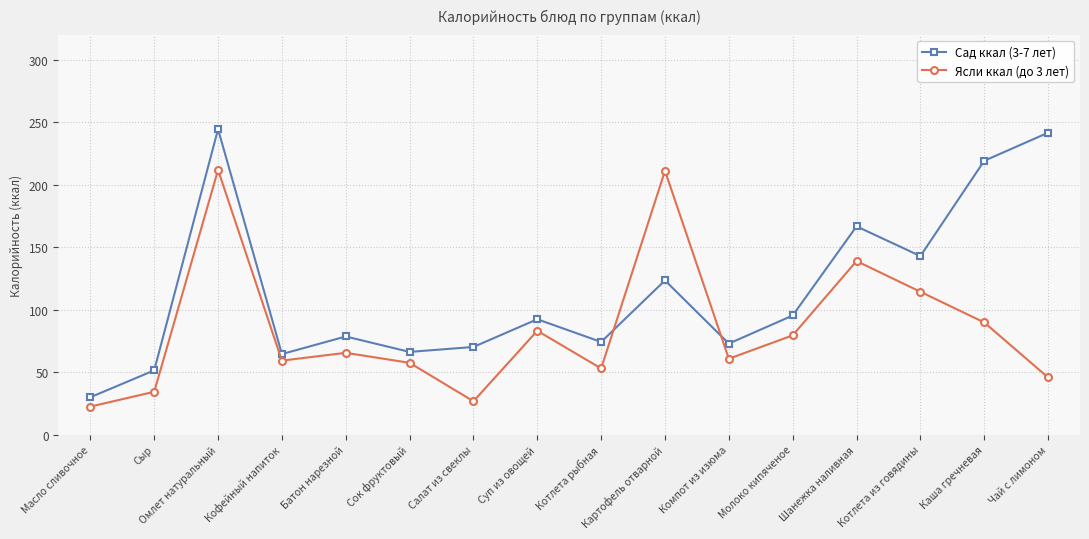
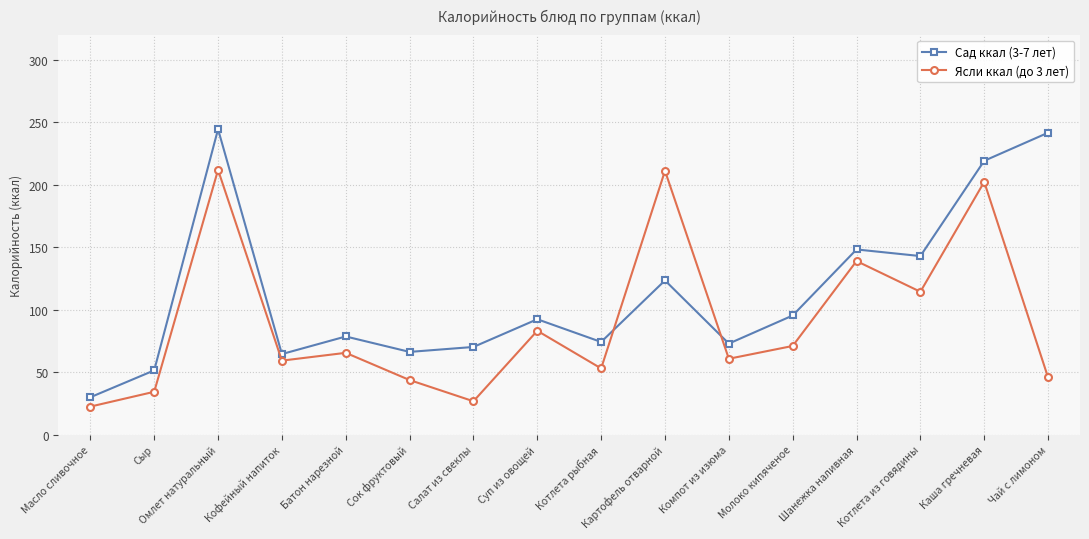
Ясли ккал (до 3 лет), Сок фруктовый: 58 -> 44
Ясли ккал (до 3 лет), Молоко кипяченое: 80 -> 71
Сад ккал (3-7 лет), Шанежка наливная: 167 -> 148
Ясли ккал (до 3 лет), Каша гречневая: 90 -> 202
